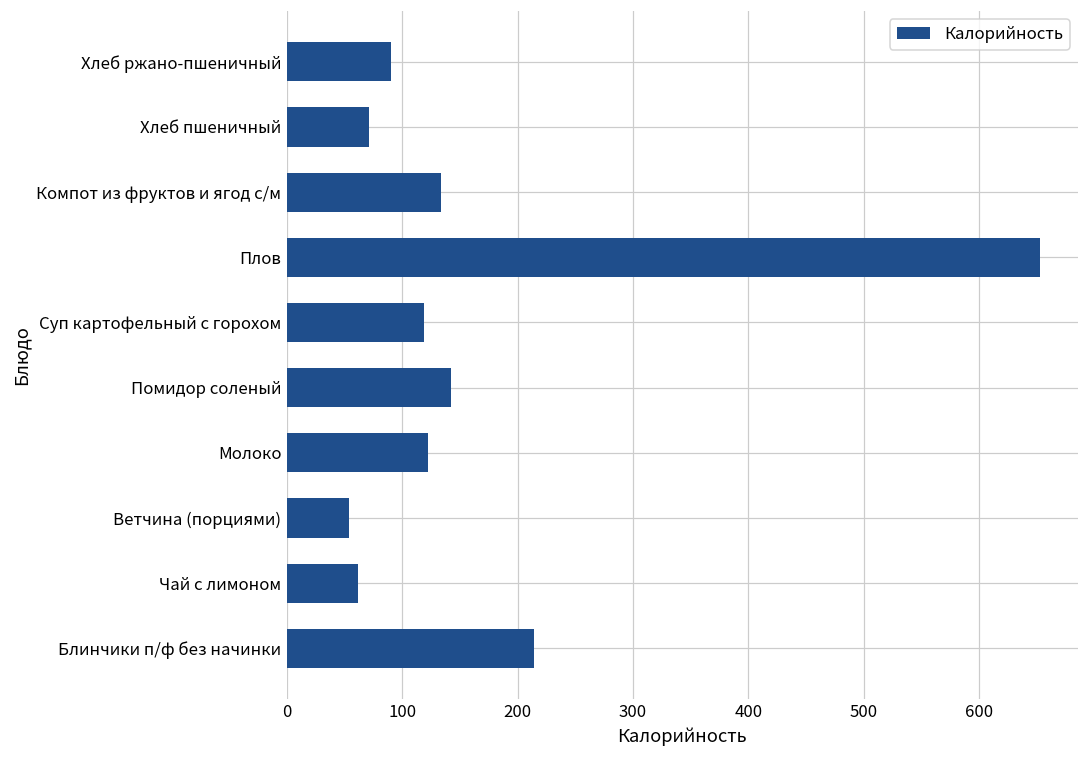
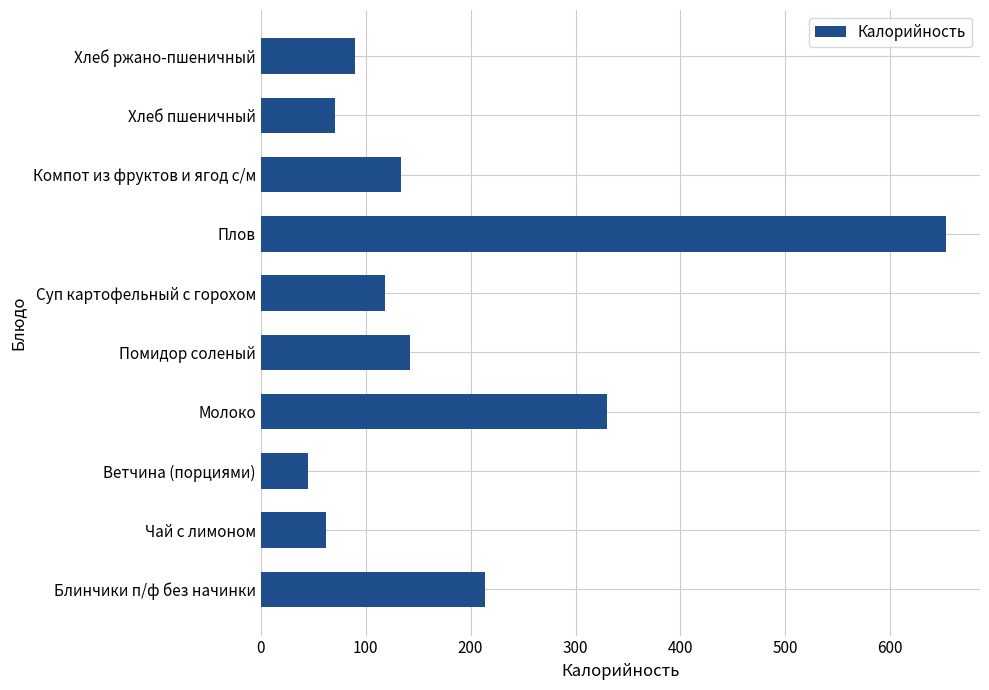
Молоко: 122 -> 330
Ветчина (порциями): 54 -> 45
